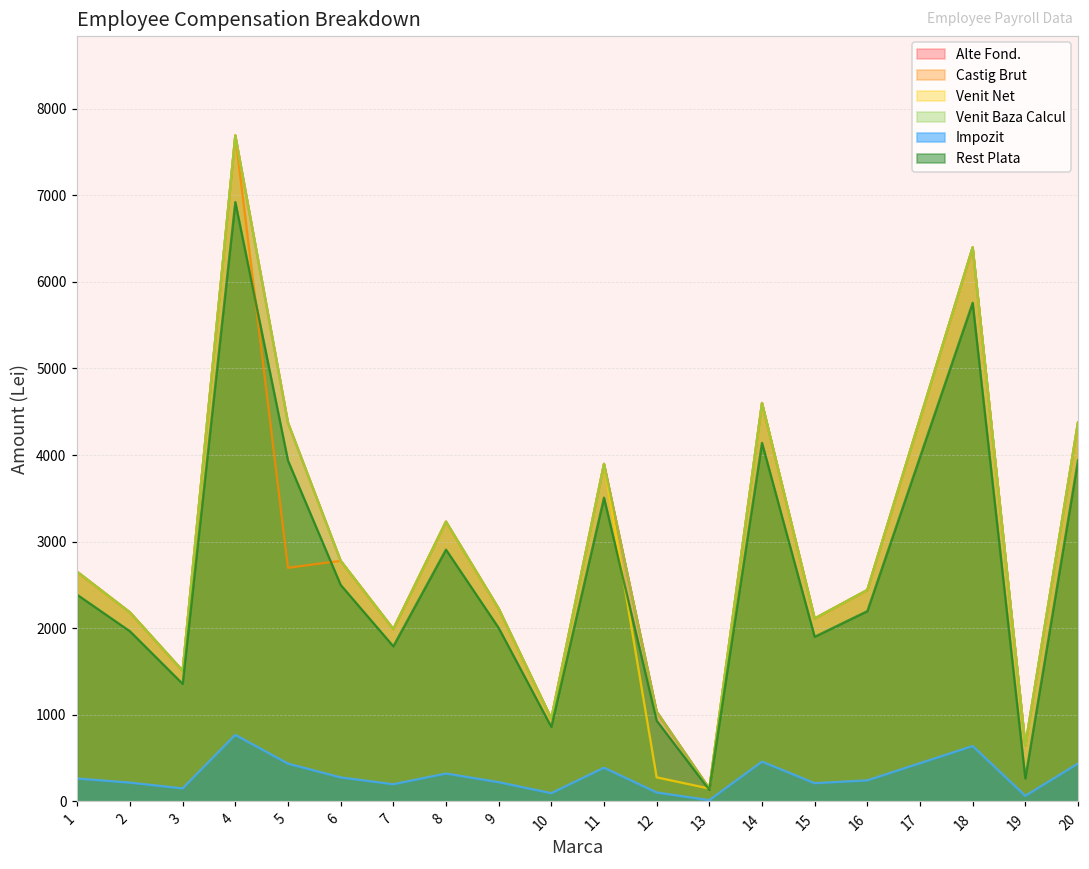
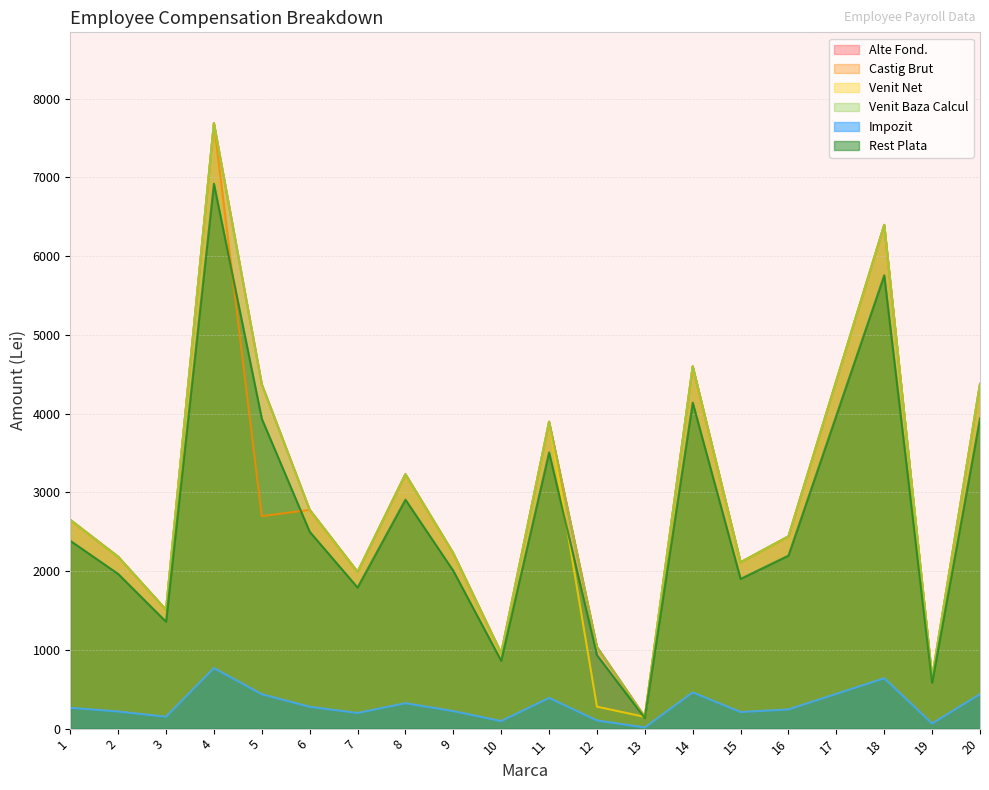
Rest Plata, 19: 300 -> 600
